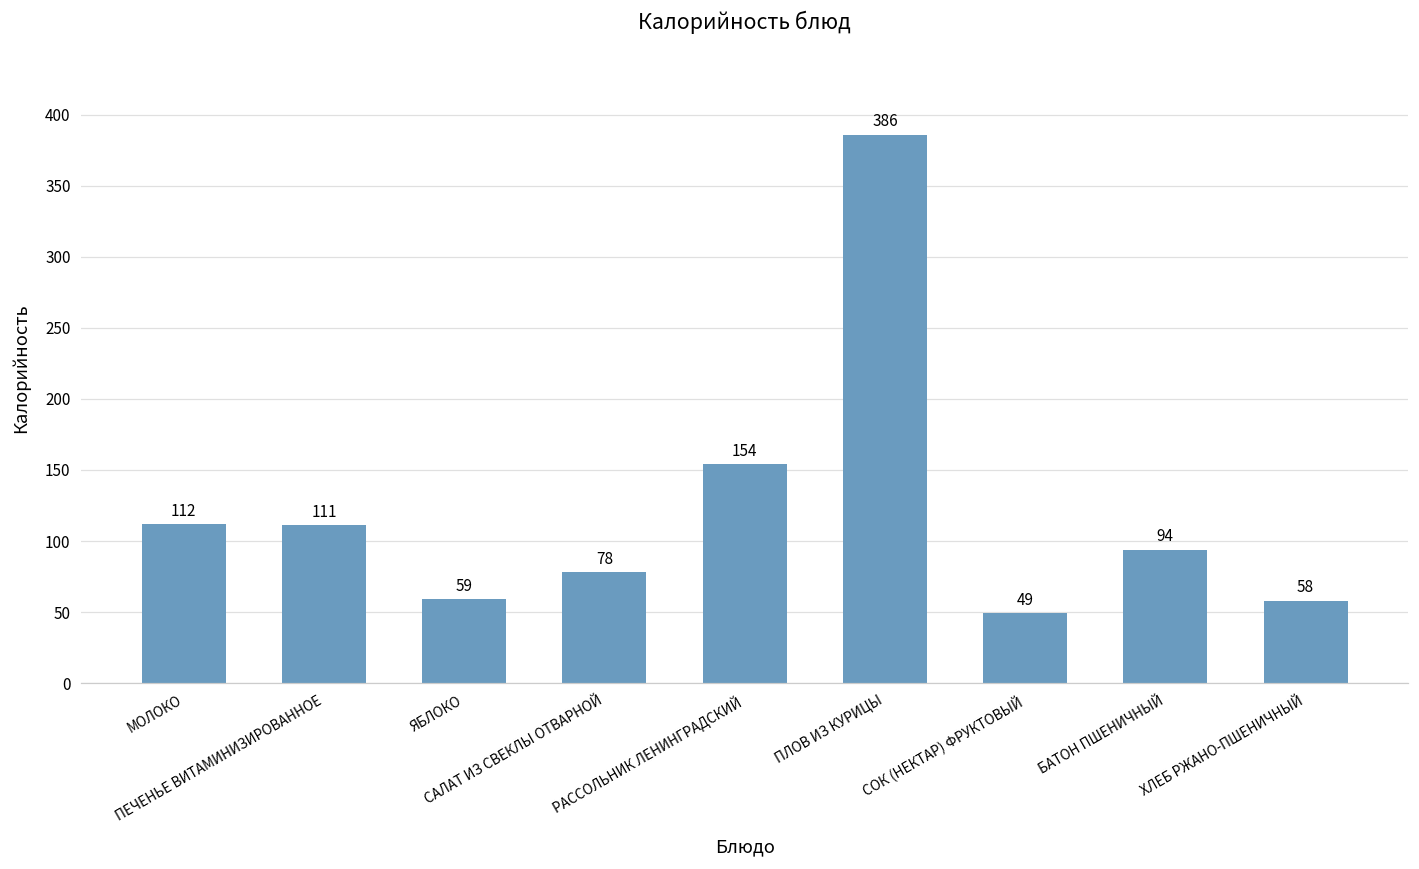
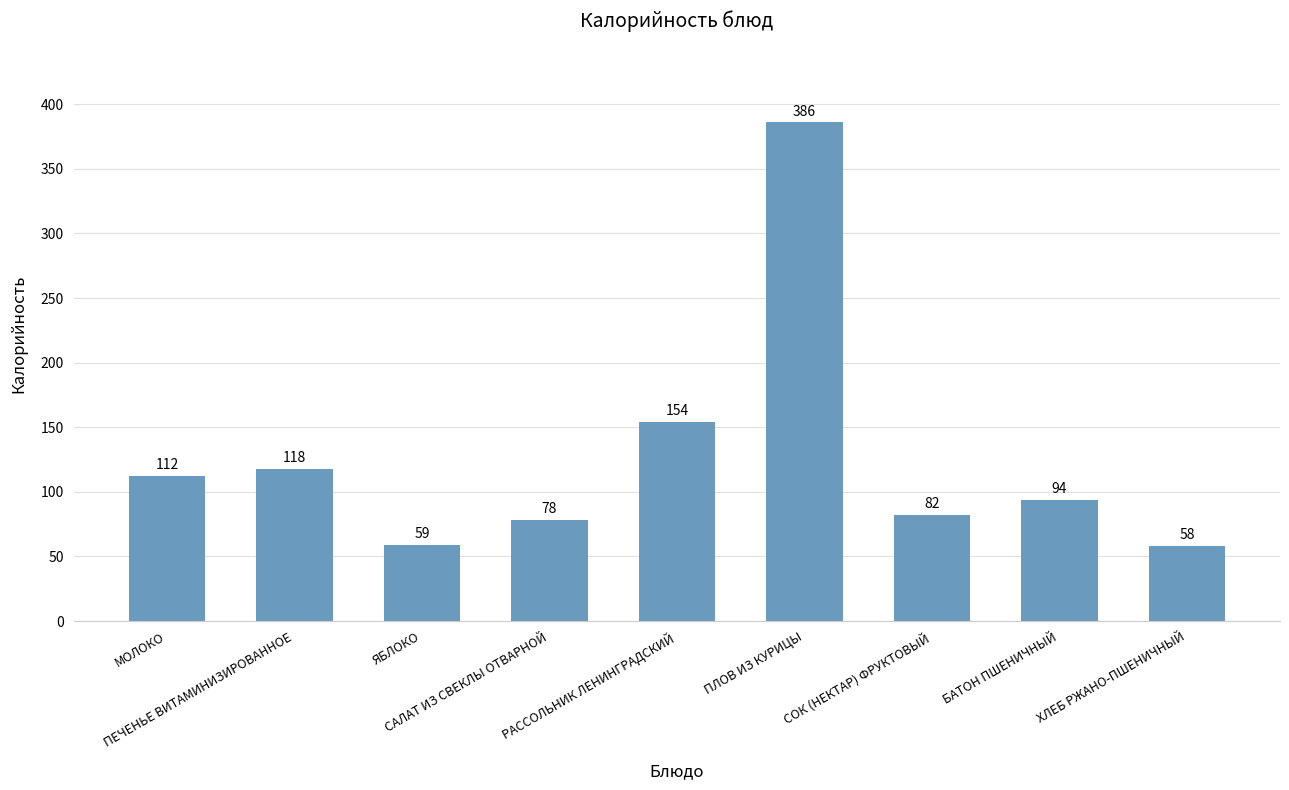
ПЕЧЕНЬЕ ВИТАМИНИЗИРОВАННОЕ: 111 -> 118
СОК (НЕКТАР) ФРУКТОВЫЙ: 49 -> 82
